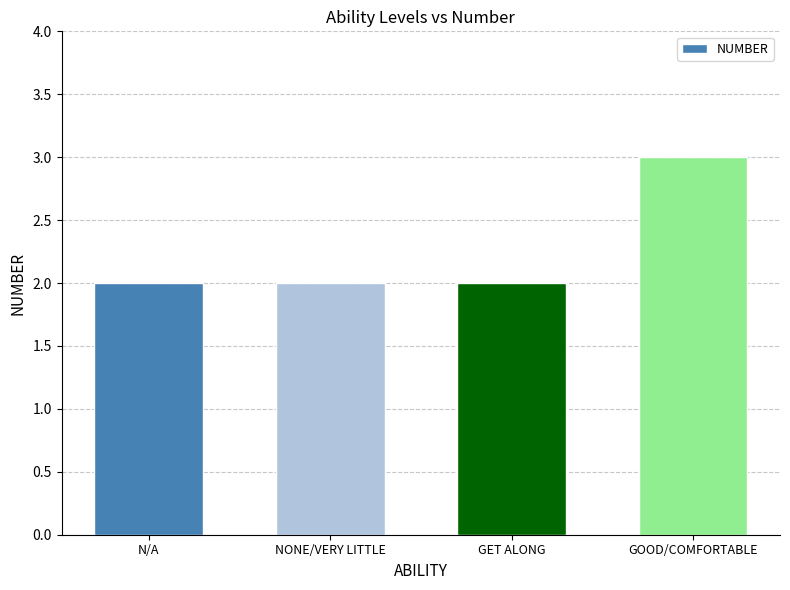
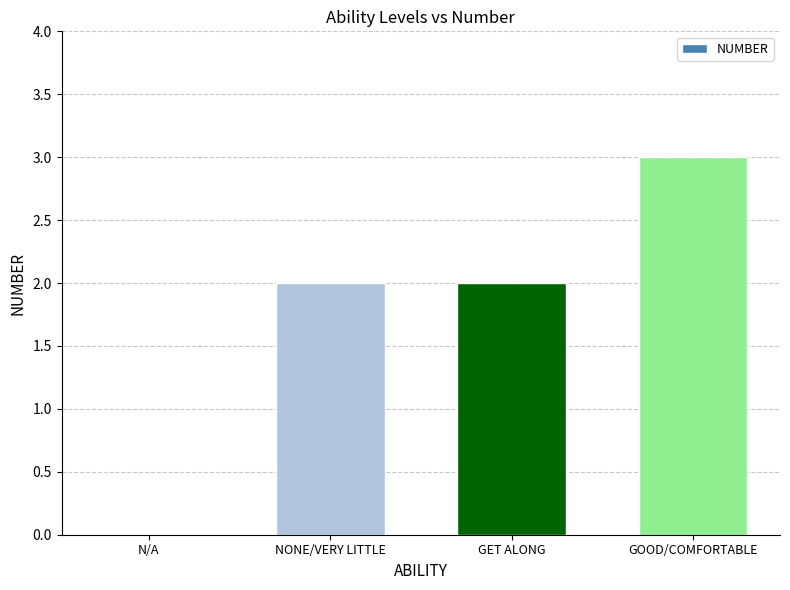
N/A: 2 -> 0
